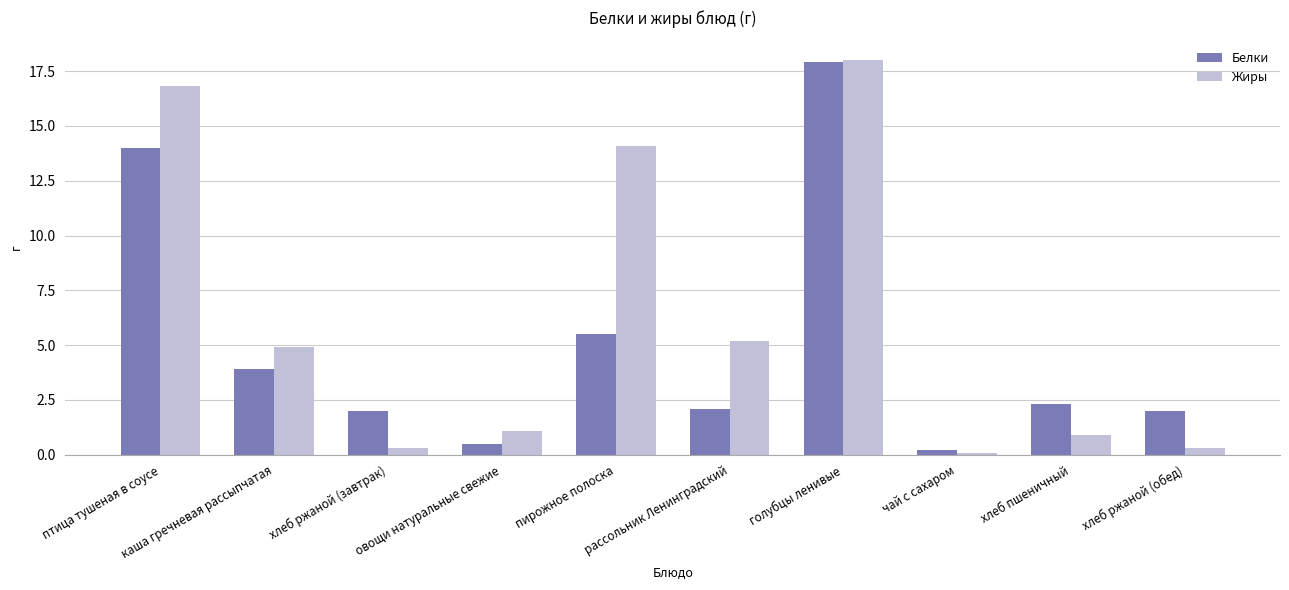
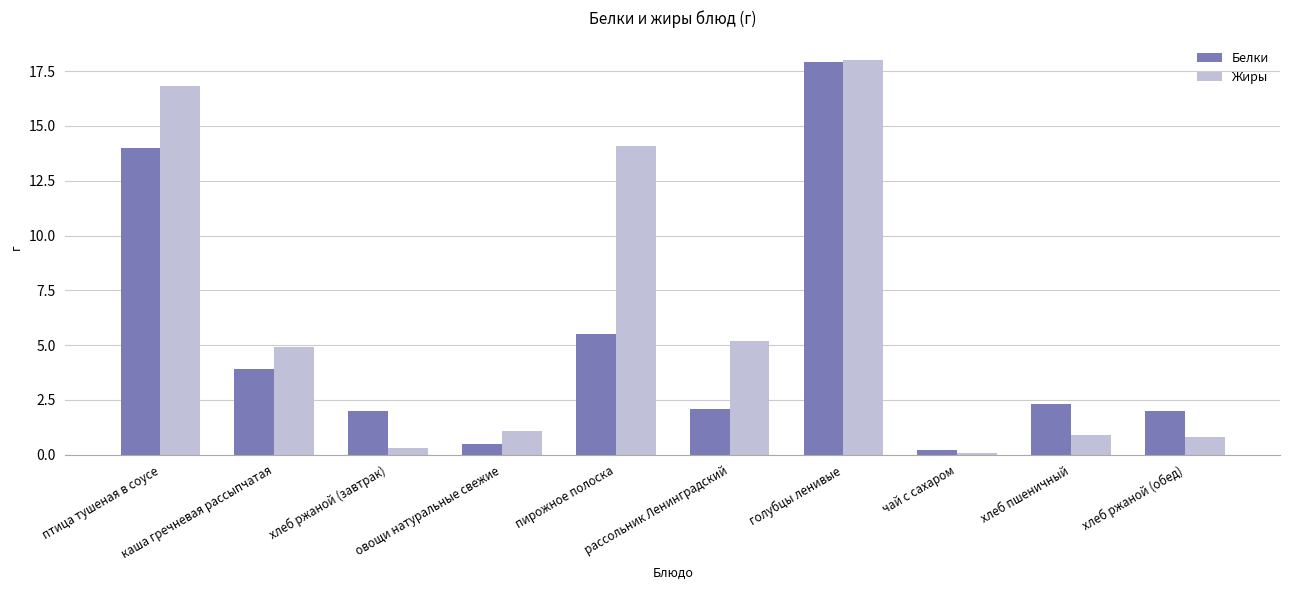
Жиры, хлеб ржаной (обед): 0.3 -> 0.8
